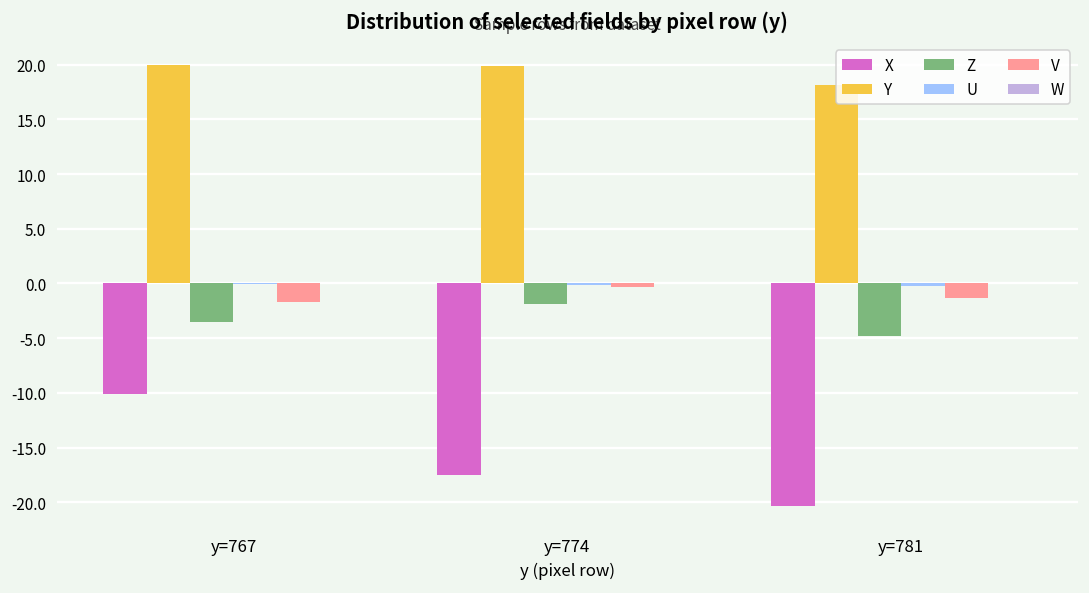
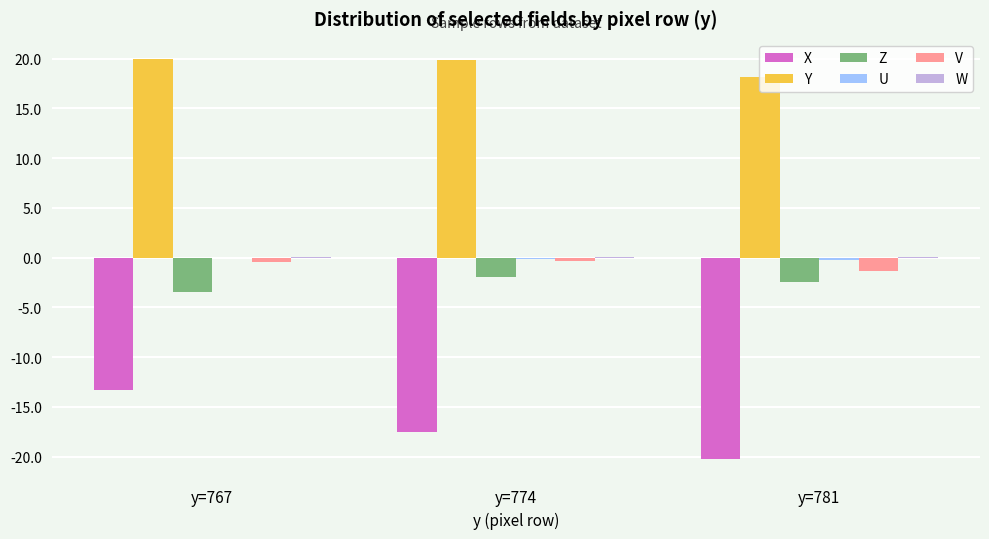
X, y=767: -10 -> -13
V, y=767: -2 -> 0
Z, y=781: -5 -> -2
